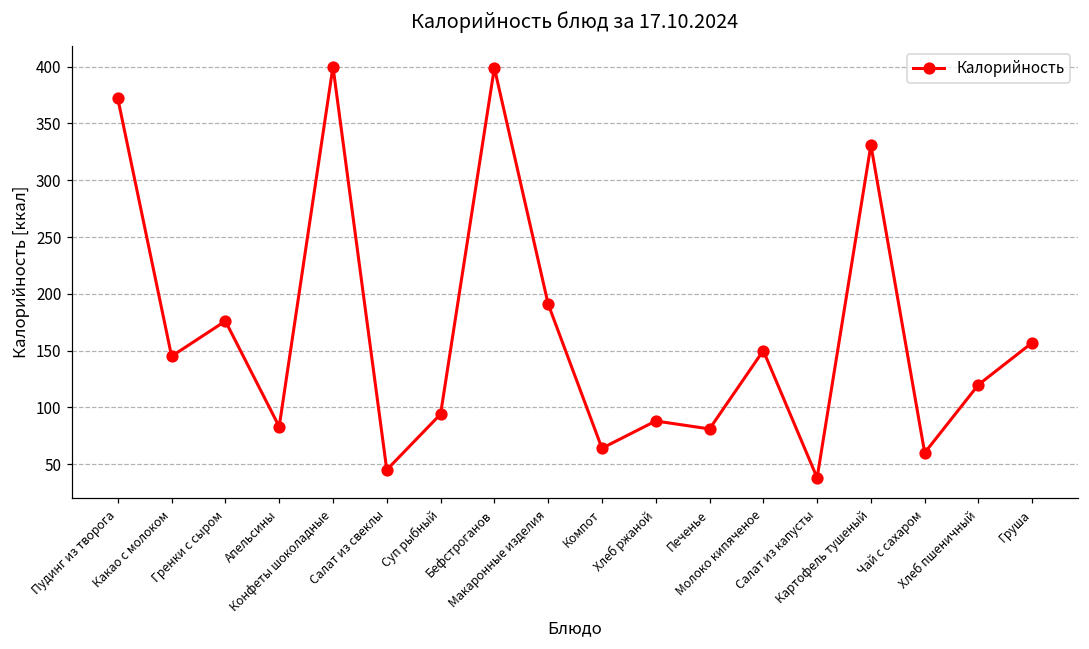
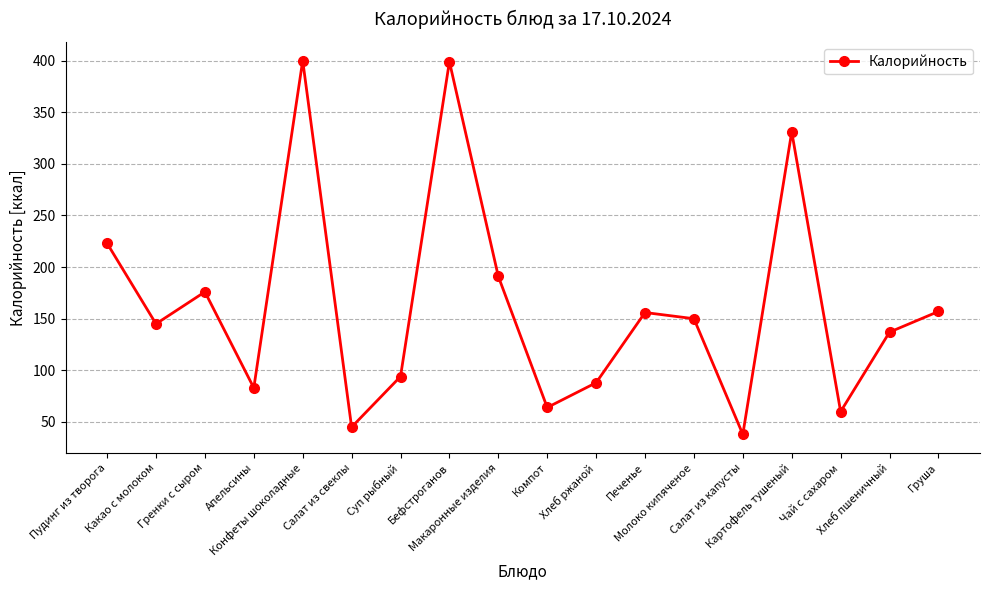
Пудинг из творога: 372 -> 223
Печенье: 81 -> 156
Хлеб пшеничный: 120 -> 137
